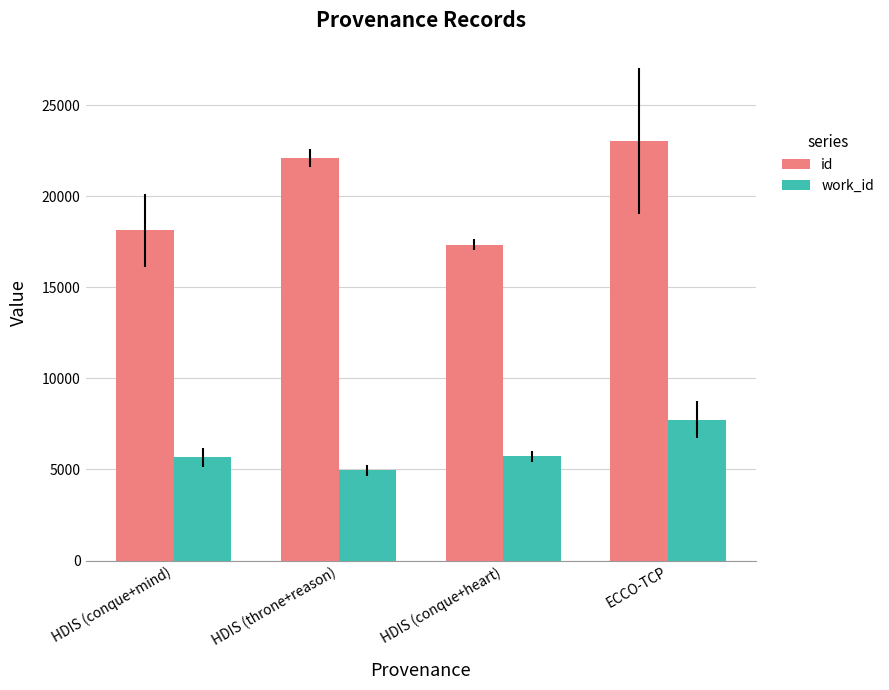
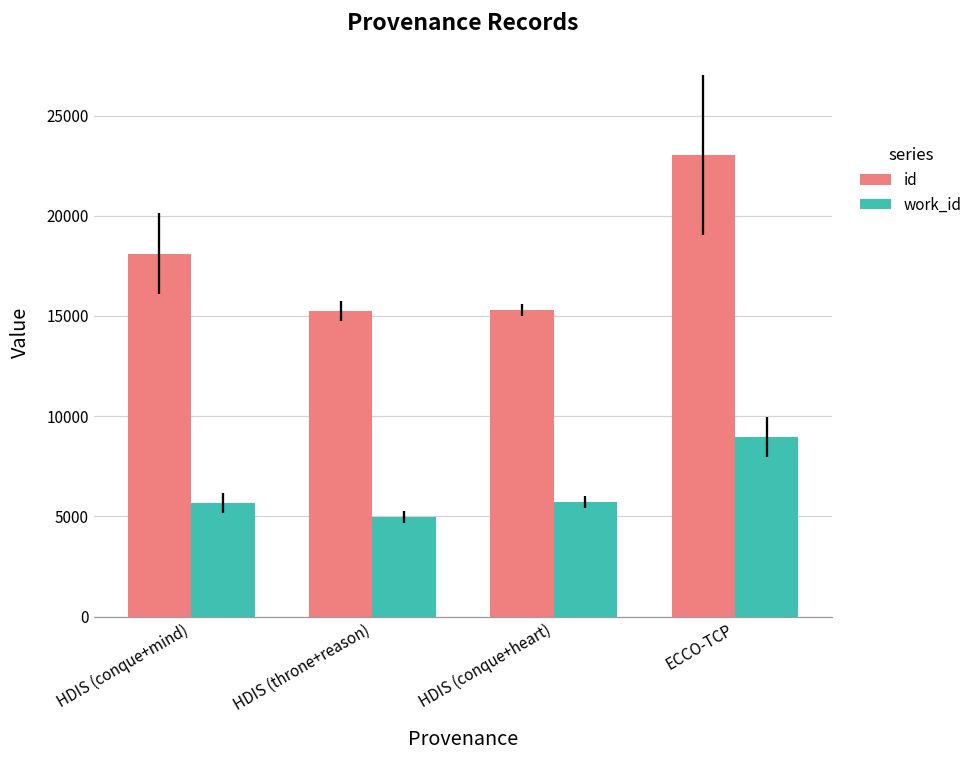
id, HDIS (throne+reason): 22100 -> 15300
id, HDIS (conque+heart): 17300 -> 15300
work_id, ECCO-TCP: 7700 -> 9000
